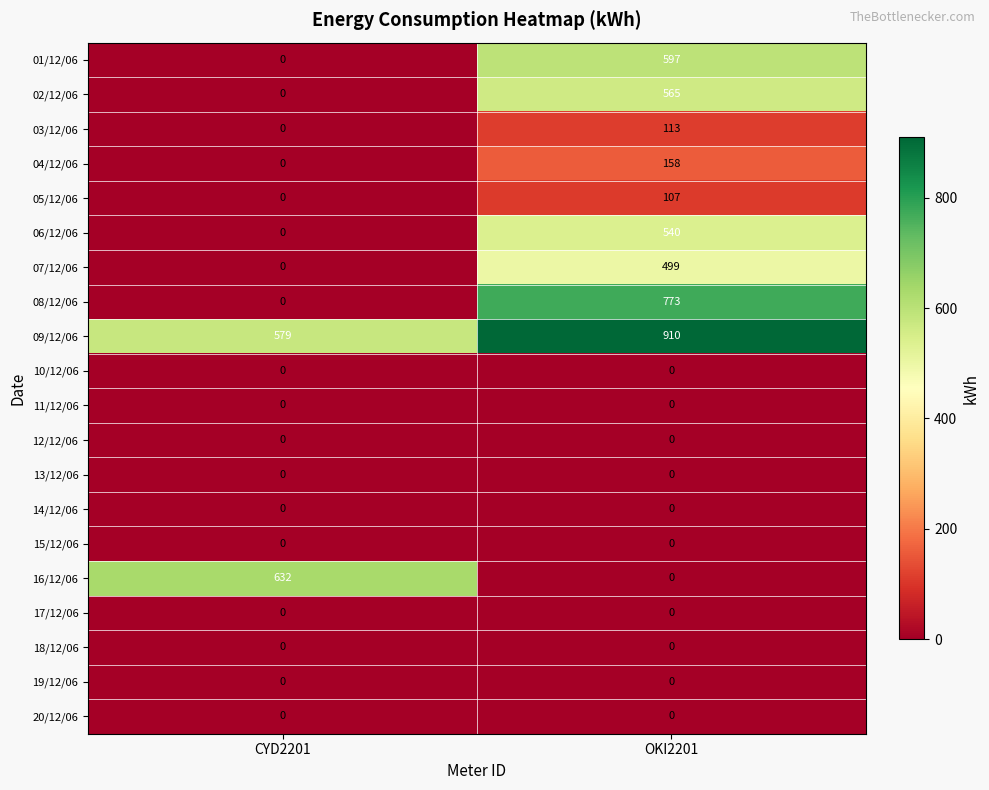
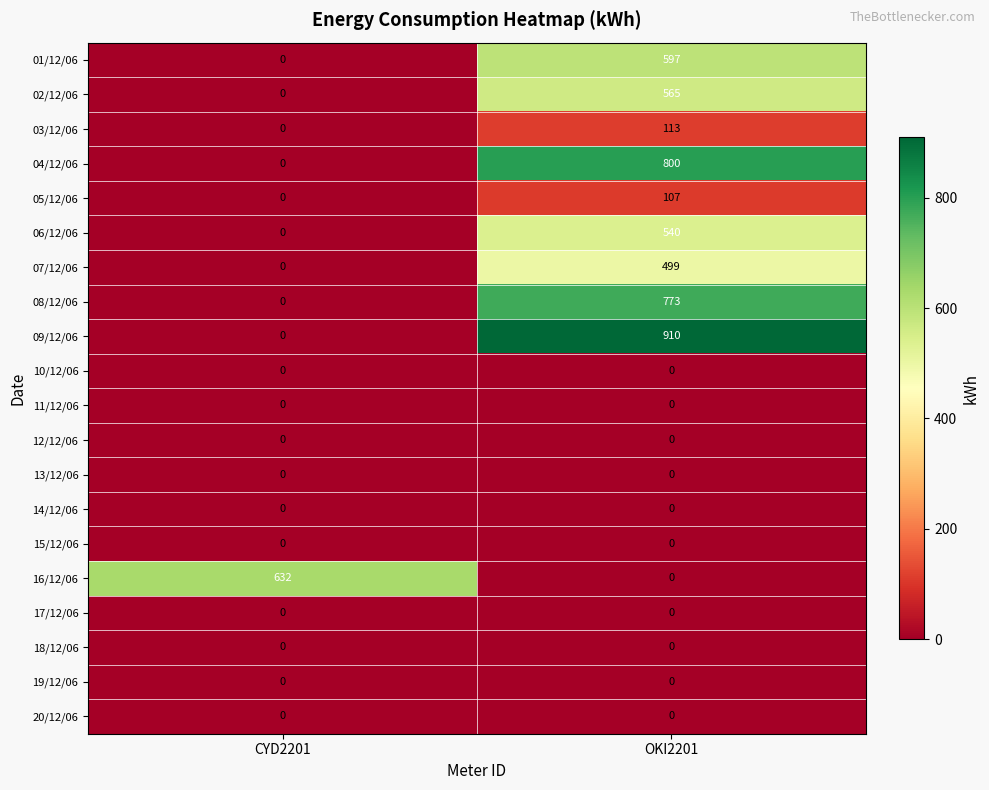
04/12/06, OKI2201: 158 -> 800
09/12/06, CYD2201: 579 -> 0
